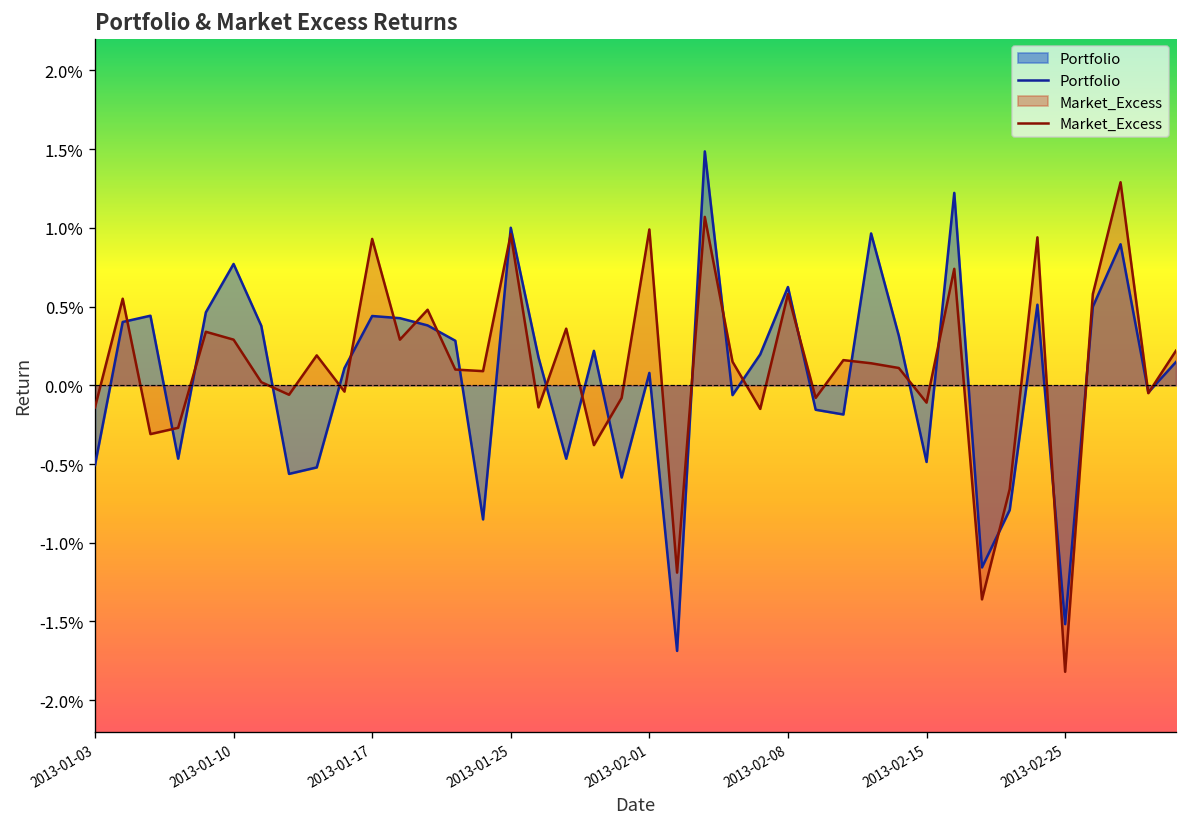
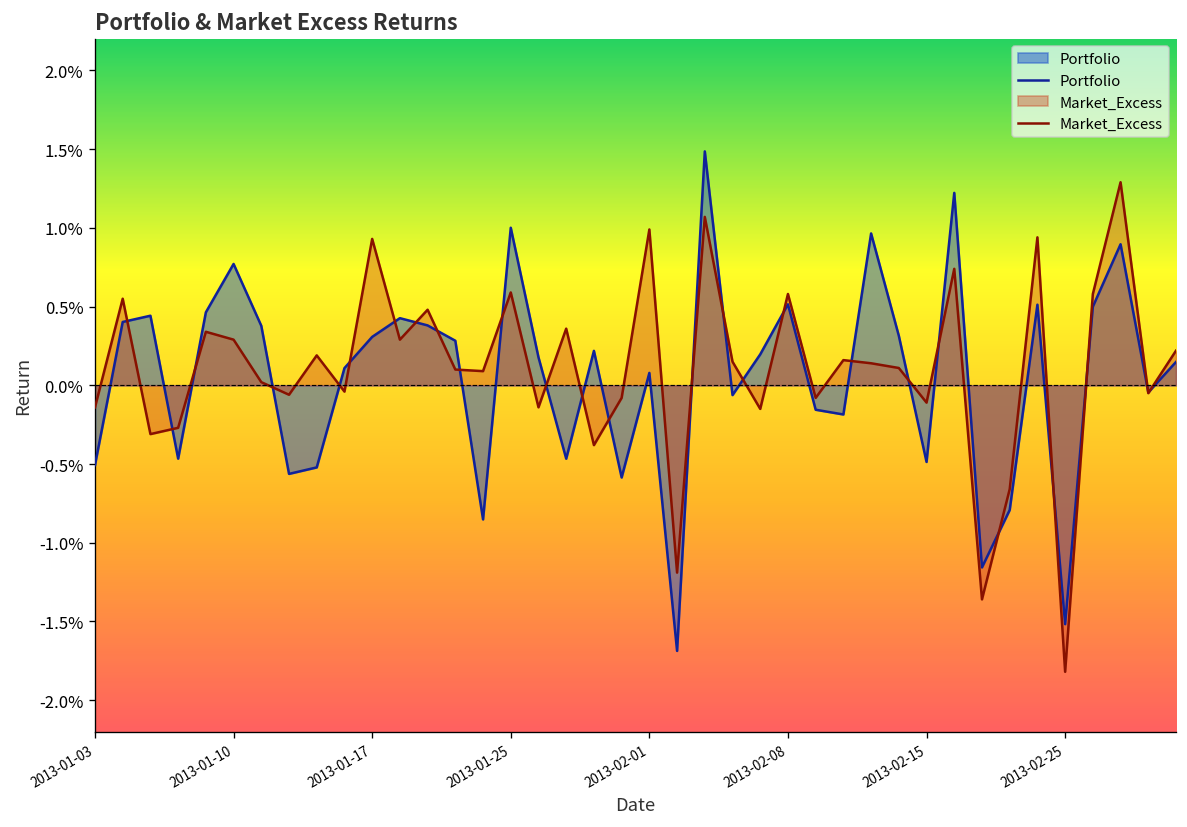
Portfolio, 2013-01-17: 0.44% -> 0.31%
Market_Excess, 2013-01-25: 0.96% -> 0.59%
Portfolio, 2013-02-08: 0.62% -> 0.51%
